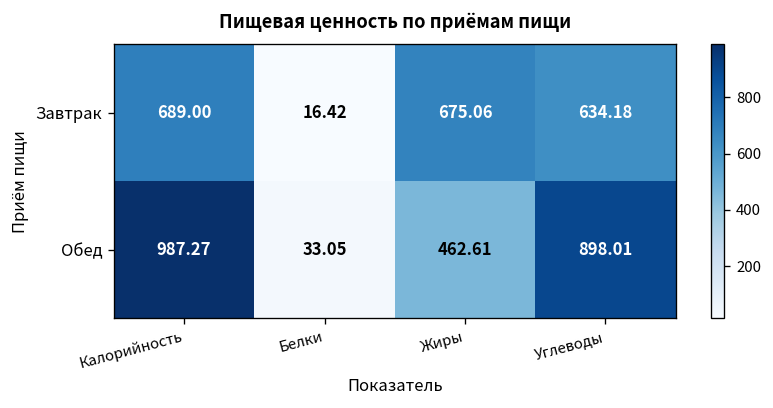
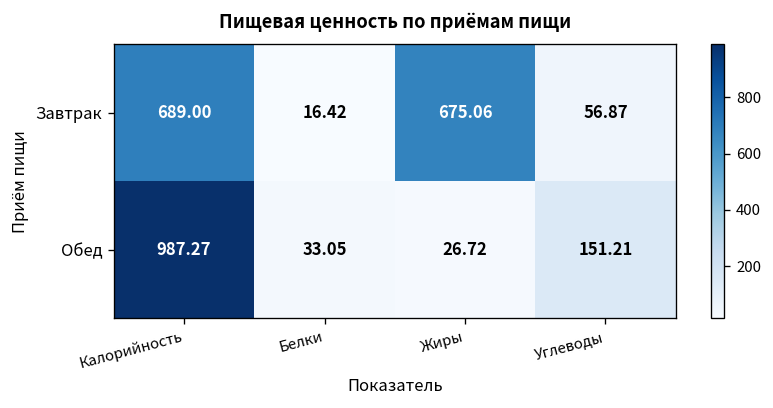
Завтрак, Углеводы: 634.18 -> 56.87
Обед, Жиры: 462.61 -> 26.72
Обед, Углеводы: 898.01 -> 151.21
